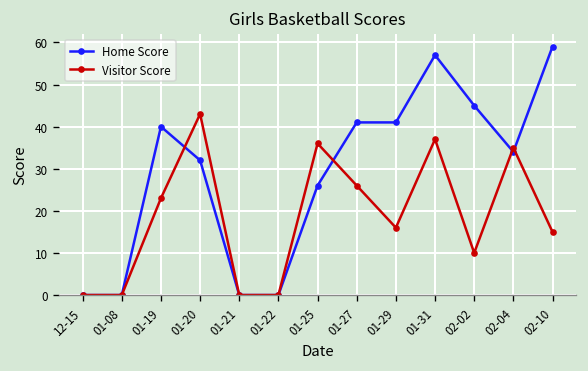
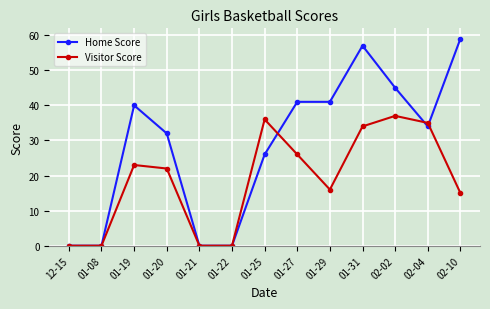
Visitor Score, 01-20: 43 -> 22
Visitor Score, 01-31: 37 -> 34
Visitor Score, 02-02: 10 -> 37
